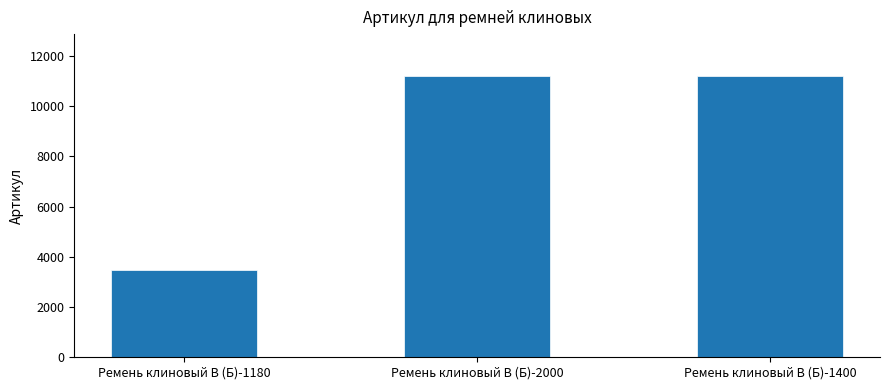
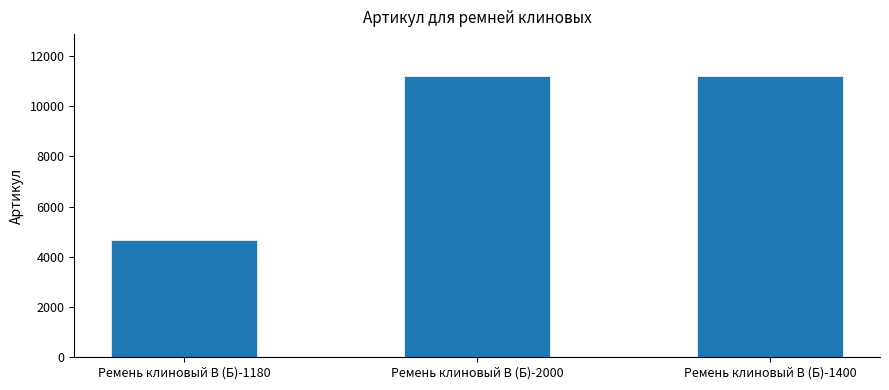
Ремень клиновый В (Б)-1180: 3500 -> 4700
